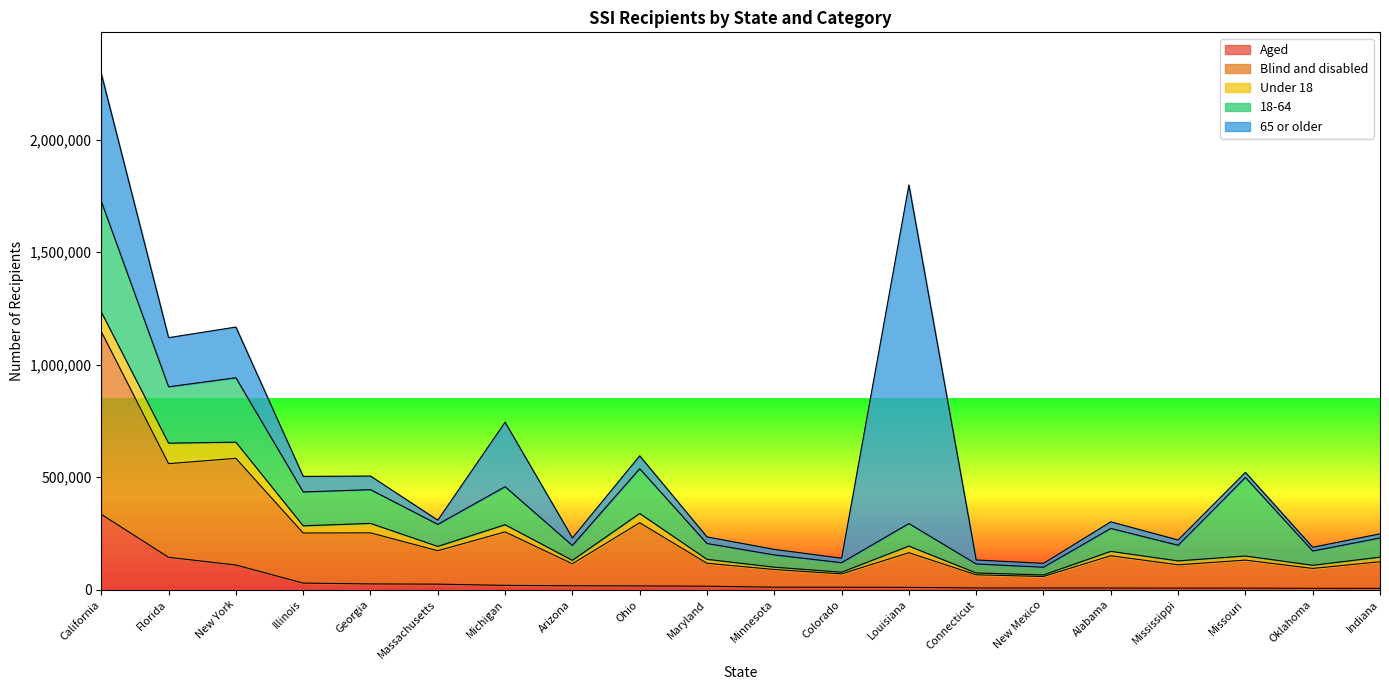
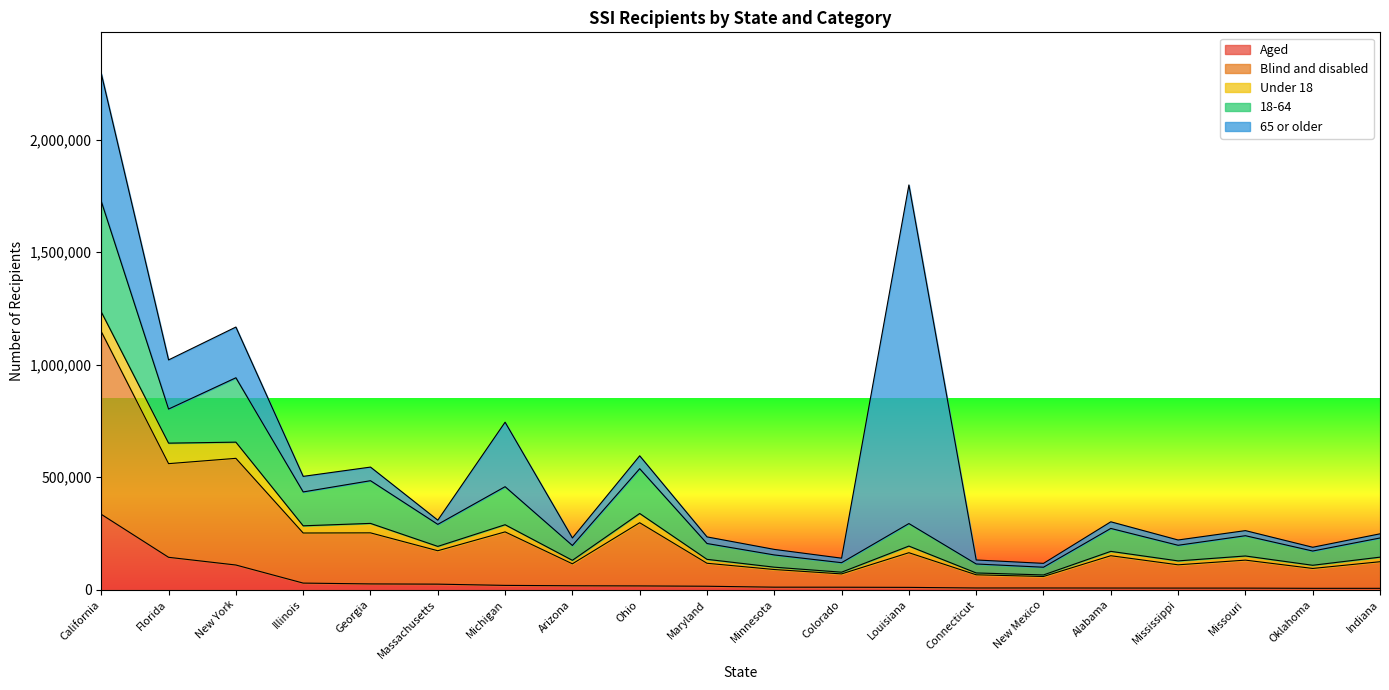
18-64, Florida: 250,000 -> 150,000
18-64, Georgia: 150,000 -> 190,000
18-64, Missouri: 350,000 -> 90,000
